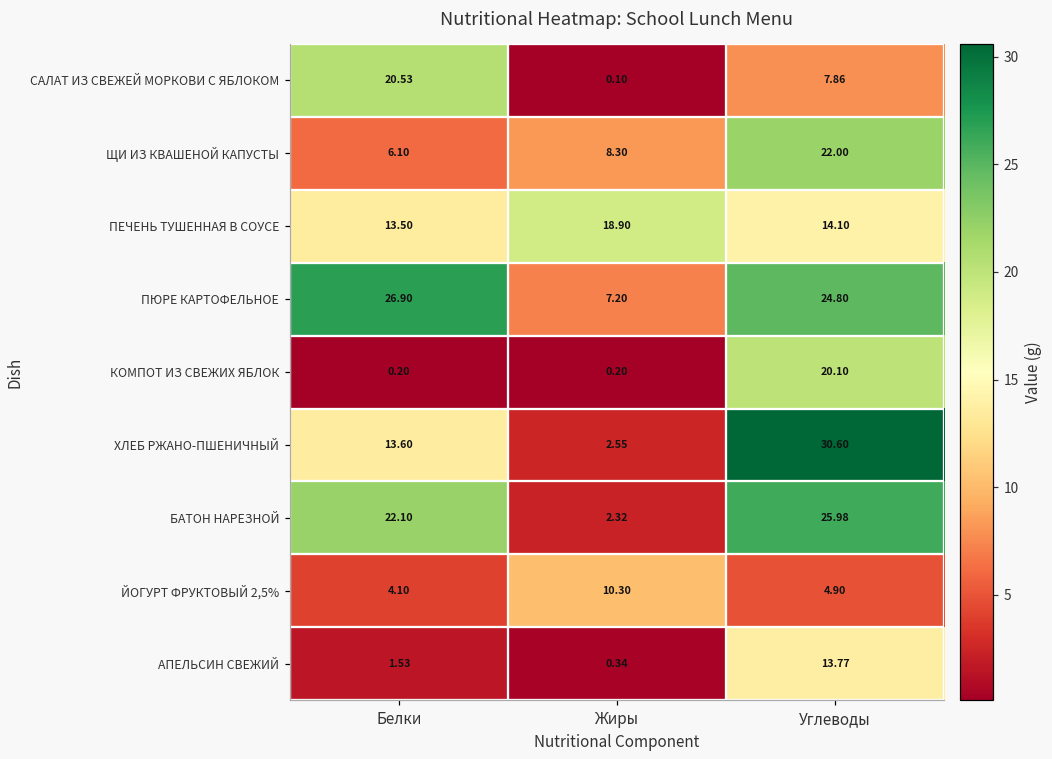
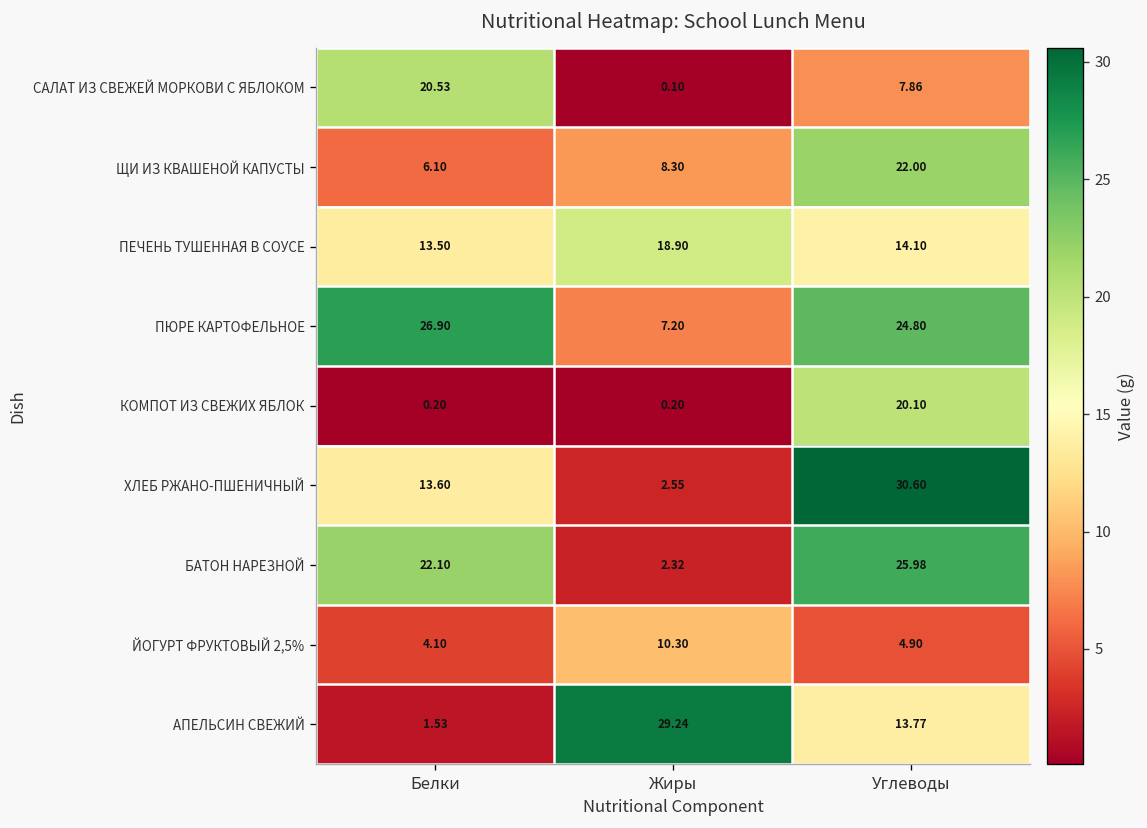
АПЕЛЬСИН СВЕЖИЙ, Жиры: 0.34 -> 29.24
